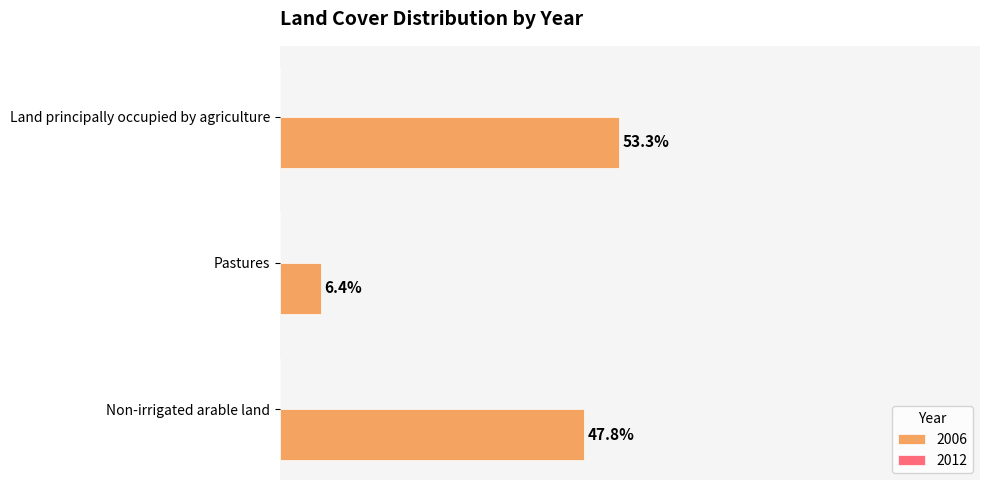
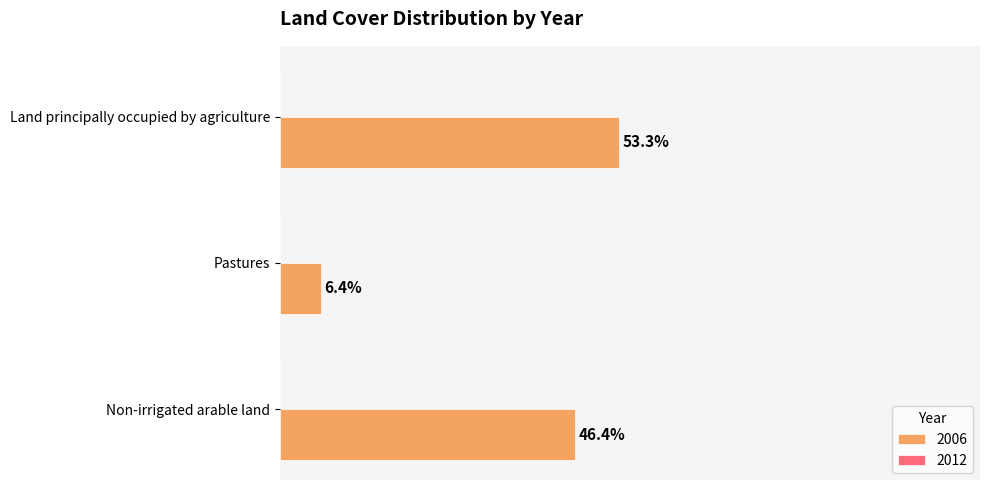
2006, Non-irrigated arable land: 47.8% -> 46.4%
